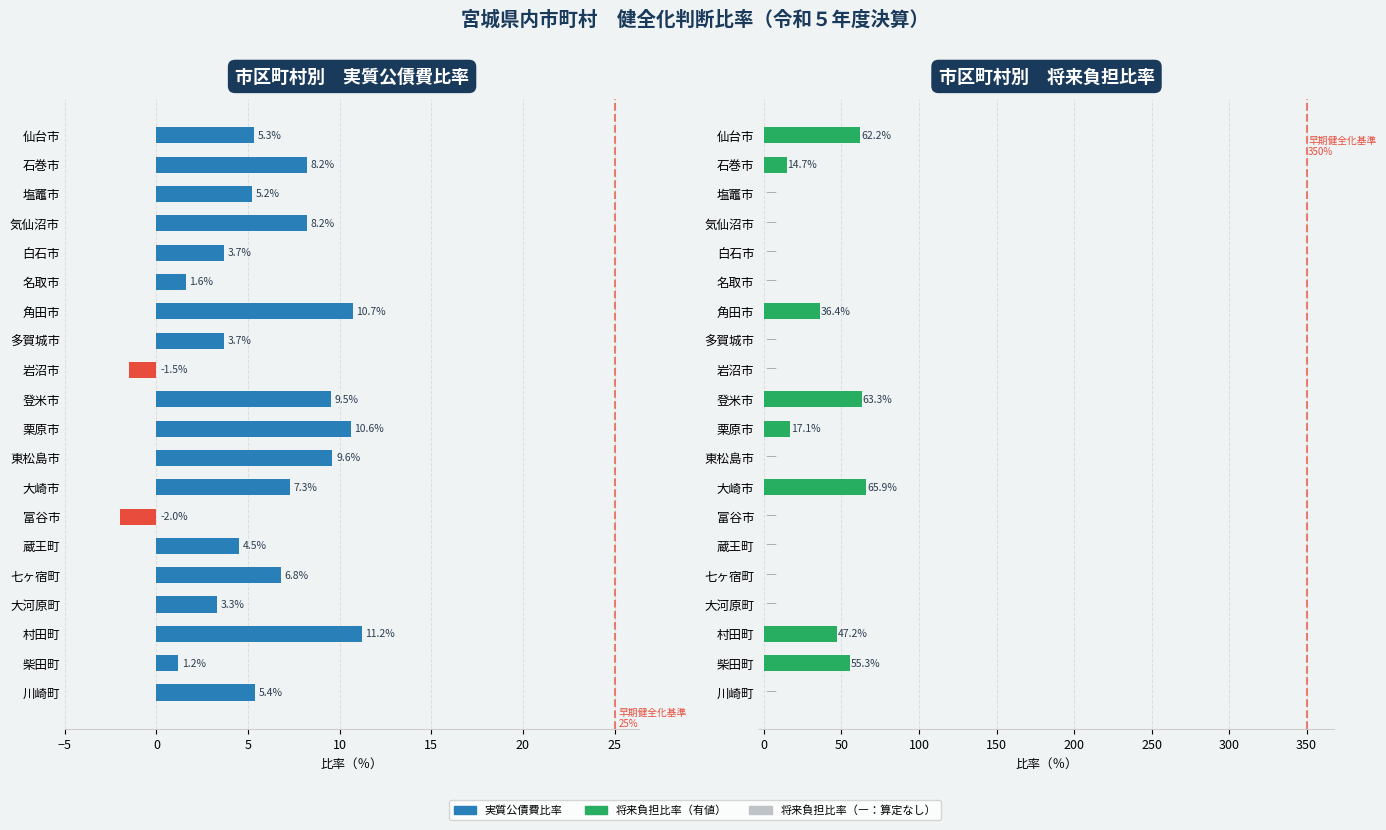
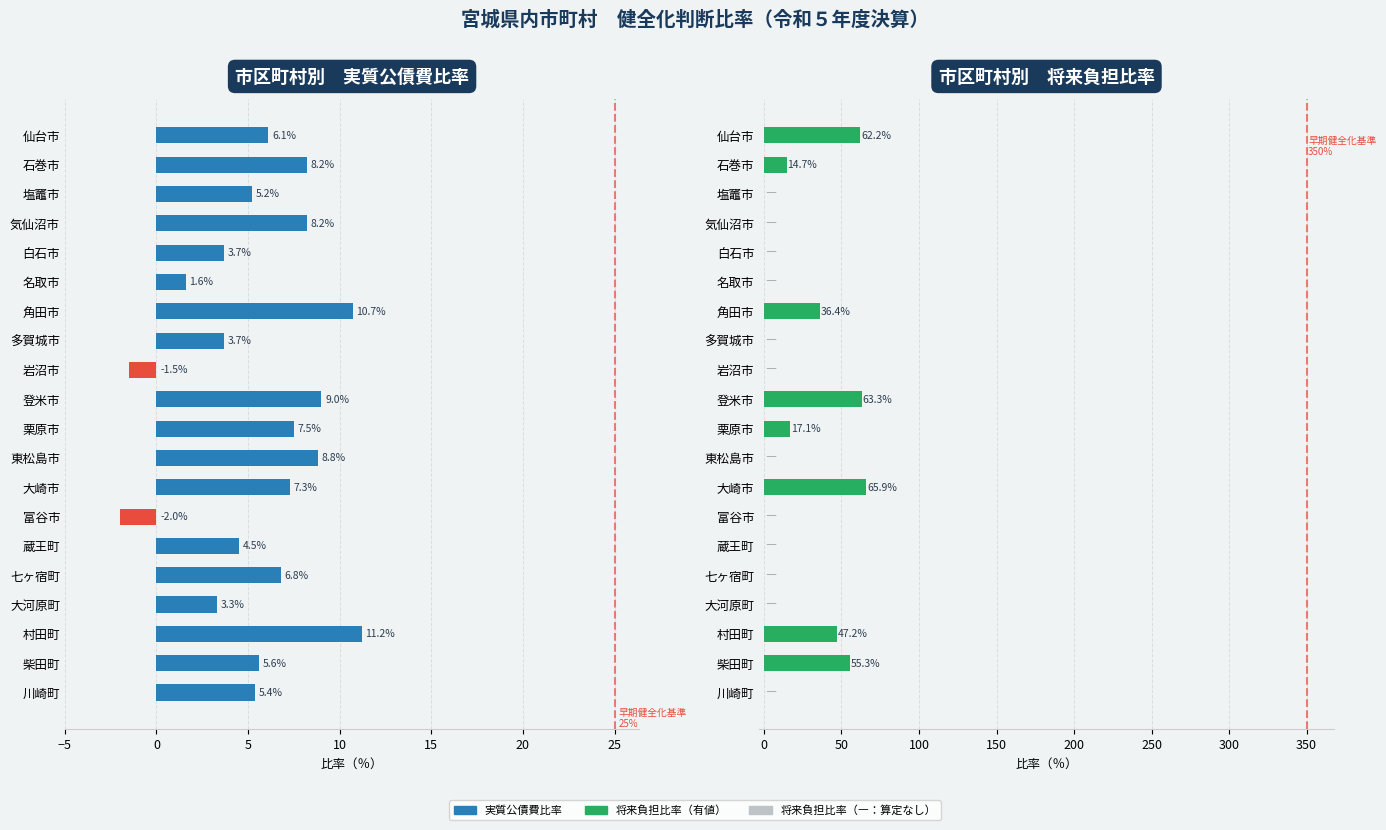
市区町村別 実質公債費比率, 仙台市: 5.3% -> 6.1%
市区町村別 実質公債費比率, 登米市: 9.5% -> 9.0%
市区町村別 実質公債費比率, 栗原市: 10.6% -> 7.5%
市区町村別 実質公債費比率, 東松島市: 9.6% -> 8.8%
市区町村別 実質公債費比率, 柴田町: 1.2% -> 5.6%
